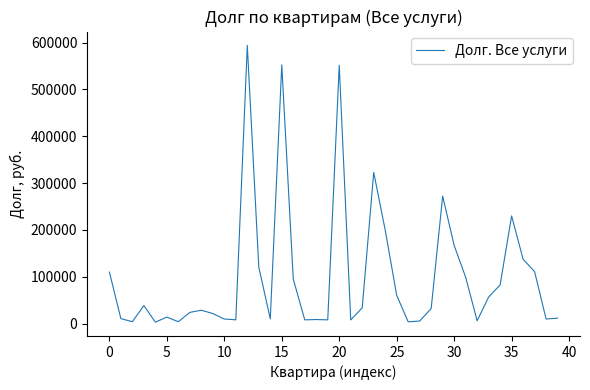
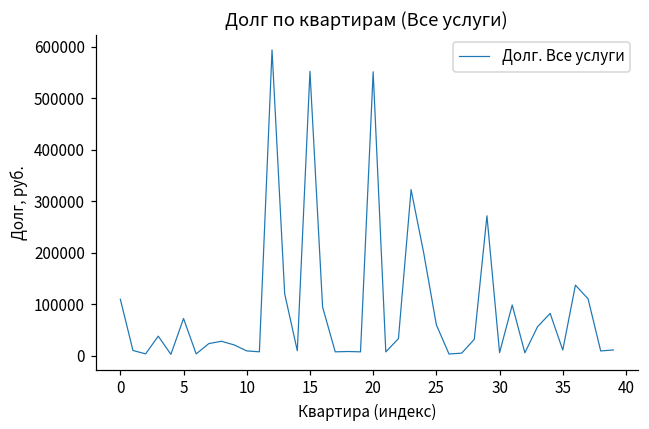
5: 10000 -> 70000
30: 170000 -> 10000
35: 230000 -> 10000
